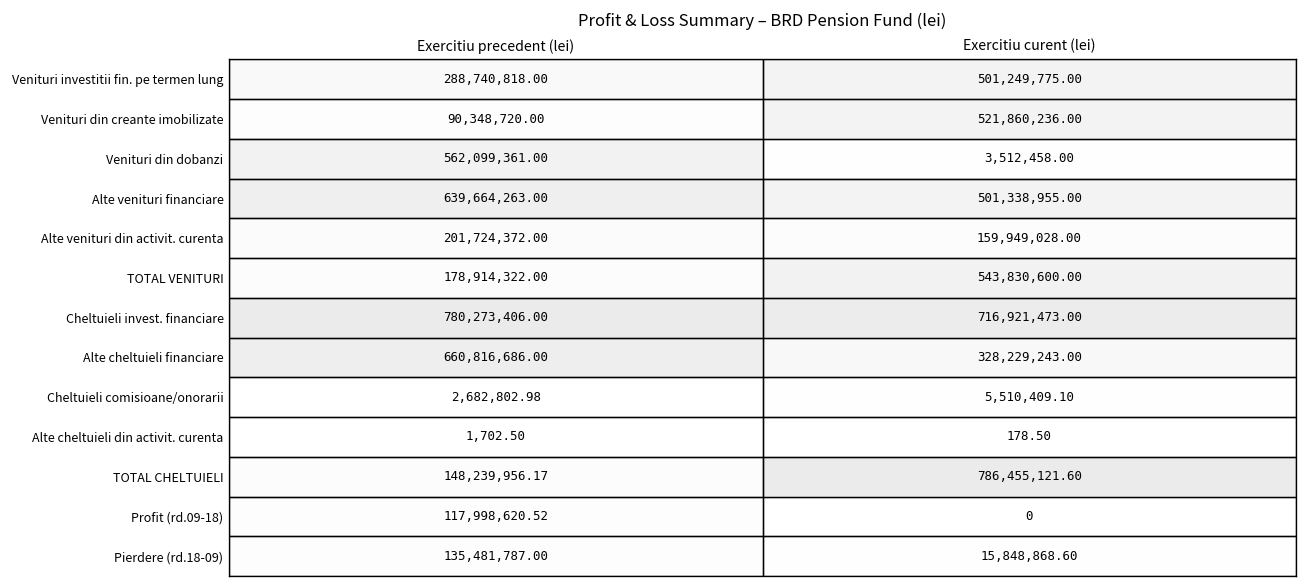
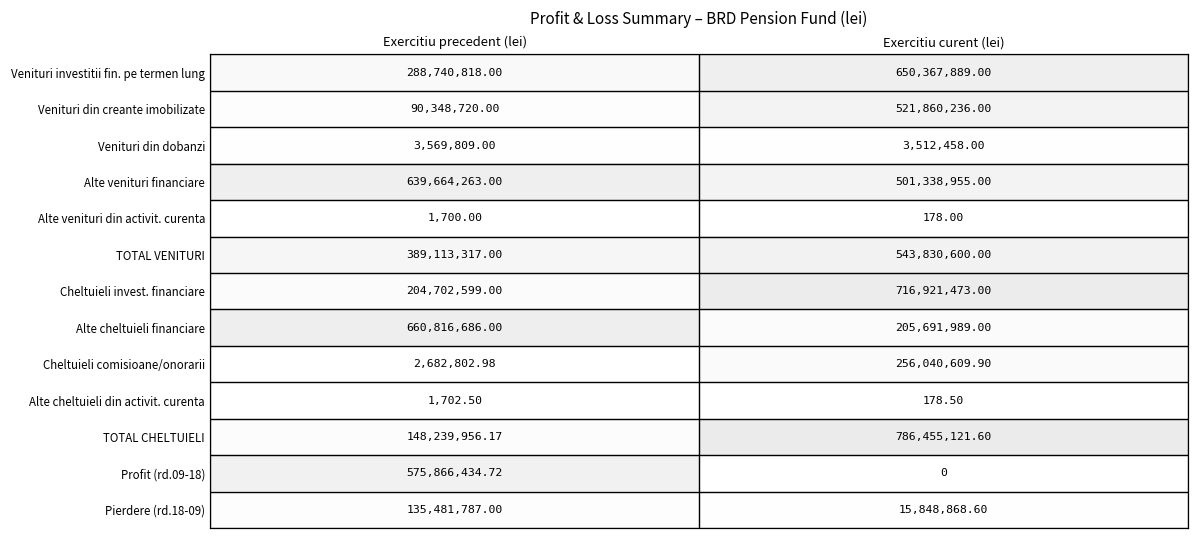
Venituri investitii fin. pe termen lung, Exercitiu curent (lei): 501,249,775.00 -> 650,367,889.00
Venituri din dobanzi, Exercitiu precedent (lei): 562,099,361.00 -> 3,569,809.00
Alte venituri din activit. curenta, Exercitiu precedent (lei): 201,724,372.00 -> 1,700.00
Alte venituri din activit. curenta, Exercitiu curent (lei): 159,949,028.00 -> 178.00
TOTAL VENITURI, Exercitiu precedent (lei): 178,914,322.00 -> 389,113,317.00
Cheltuieli invest. financiare, Exercitiu precedent (lei): 780,273,406.00 -> 204,702,599.00
Alte cheltuieli financiare, Exercitiu curent (lei): 328,229,243.00 -> 205,691,989.00
Cheltuieli comisioane/onorarii, Exercitiu curent (lei): 5,510,409.10 -> 256,040,609.90
Profit (rd.09-18), Exercitiu precedent (lei): 117,998,620.52 -> 575,866,434.72
